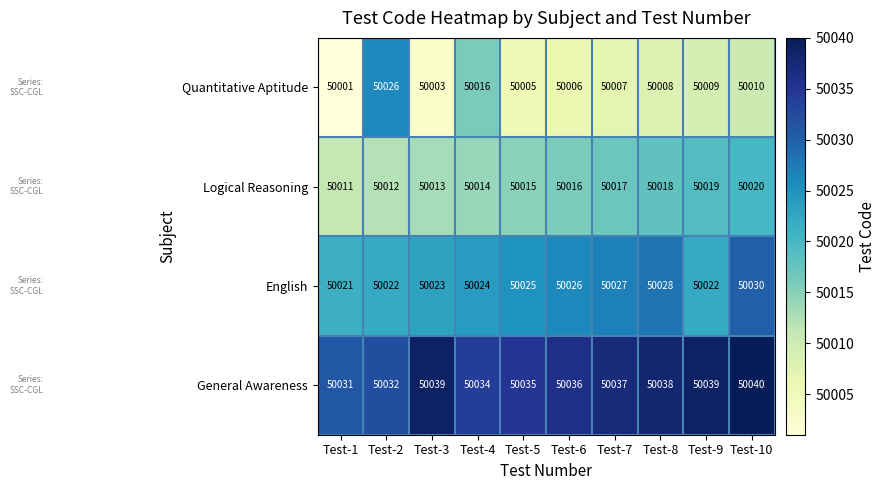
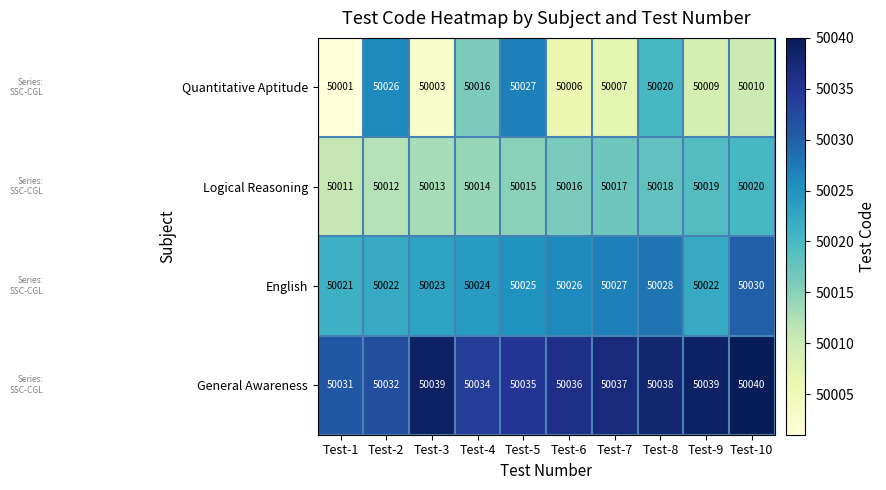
Quantitative Aptitude, Test-5: 50005 -> 50027
Quantitative Aptitude, Test-8: 50008 -> 50020
